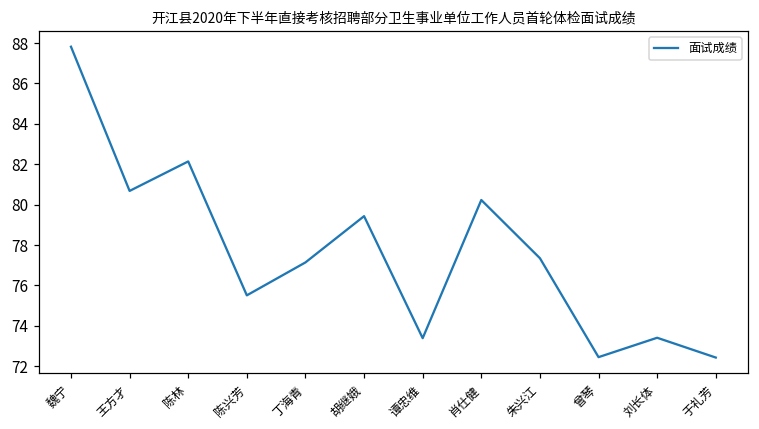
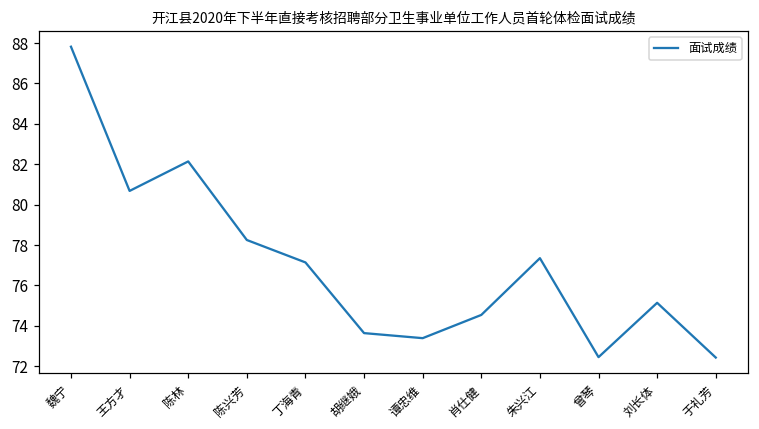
陈兴芳: 75.5 -> 78.3
胡继娥: 79.4 -> 73.6
肖仕健: 80.2 -> 74.5
刘长体: 73.4 -> 75.1
